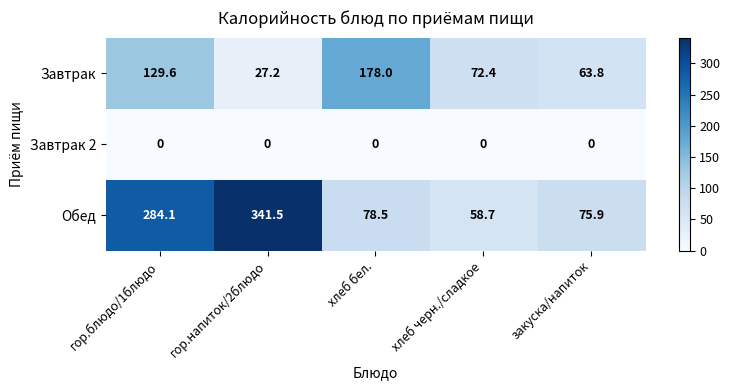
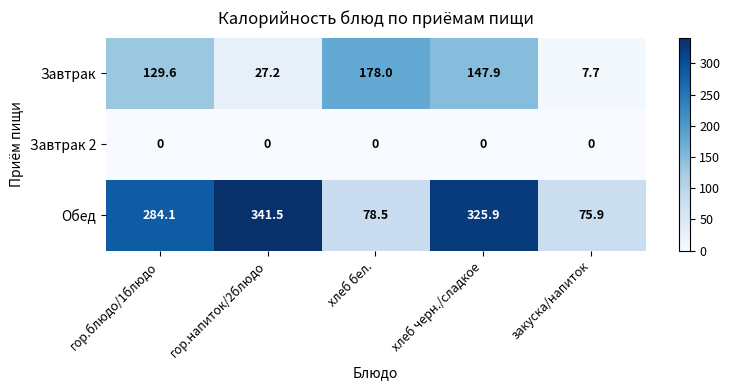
Завтрак, хлеб черн./сладкое: 72.4 -> 147.9
Завтрак, закуска/напиток: 63.8 -> 7.7
Обед, хлеб черн./сладкое: 58.7 -> 325.9
